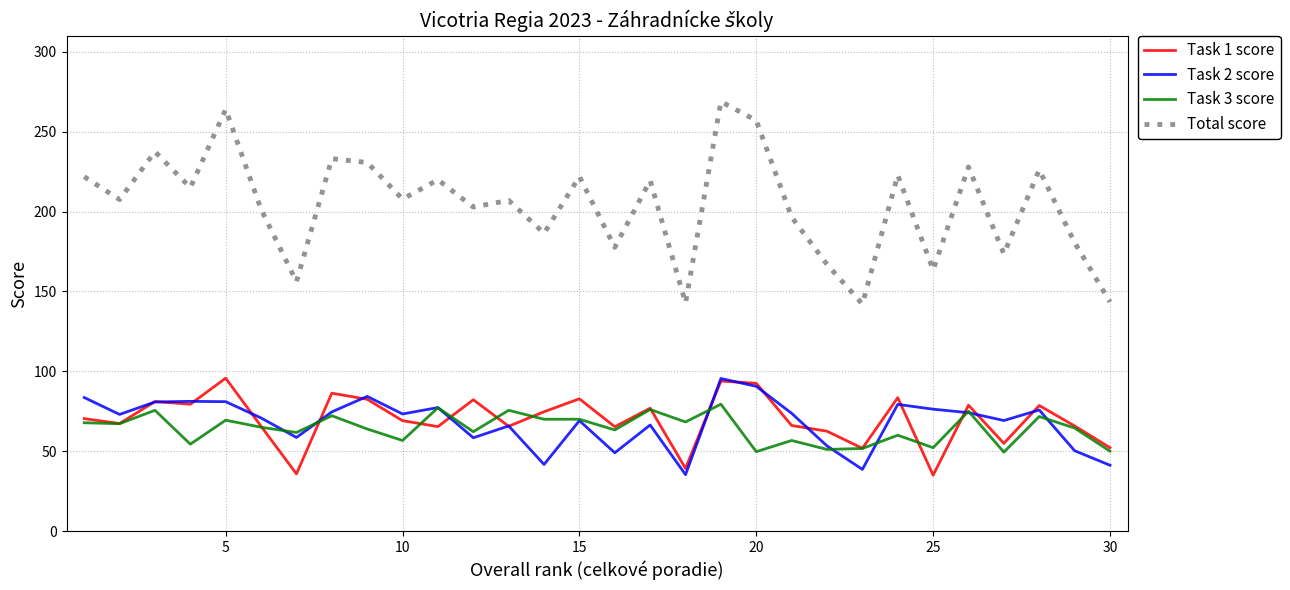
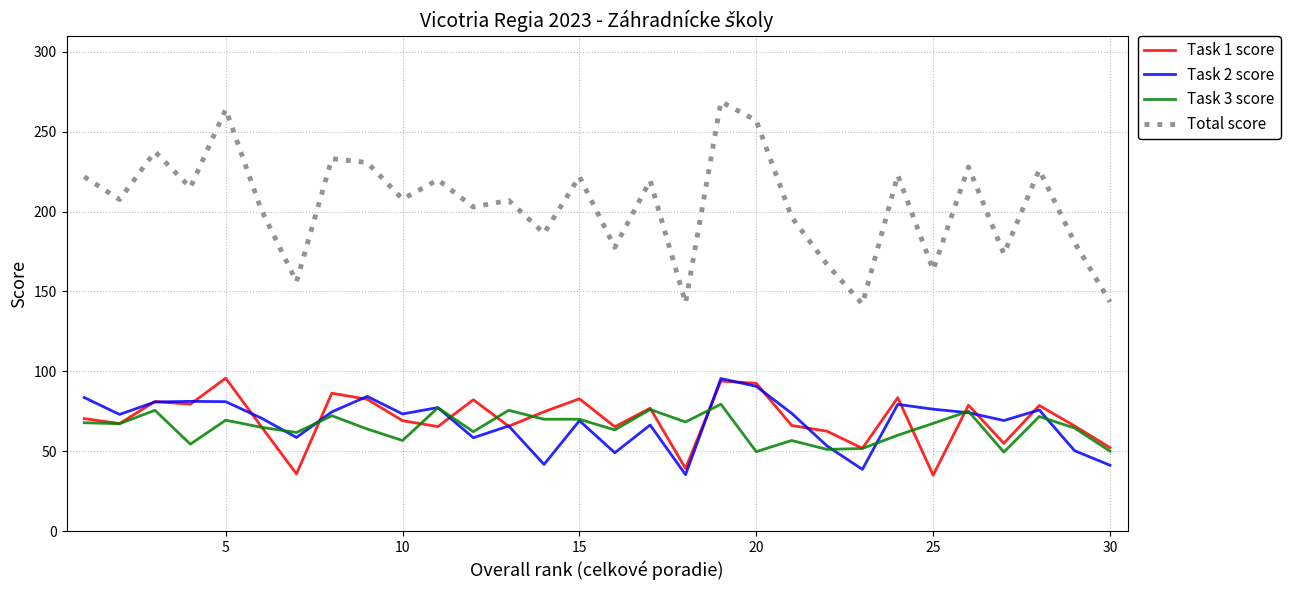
Task 3 score, 25: 52 -> 67
